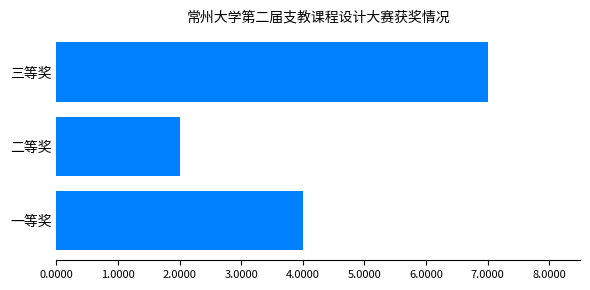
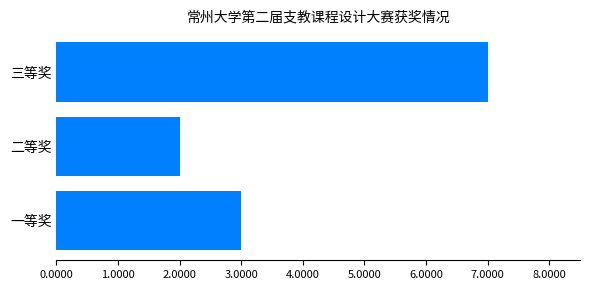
一等奖: 4 -> 3
